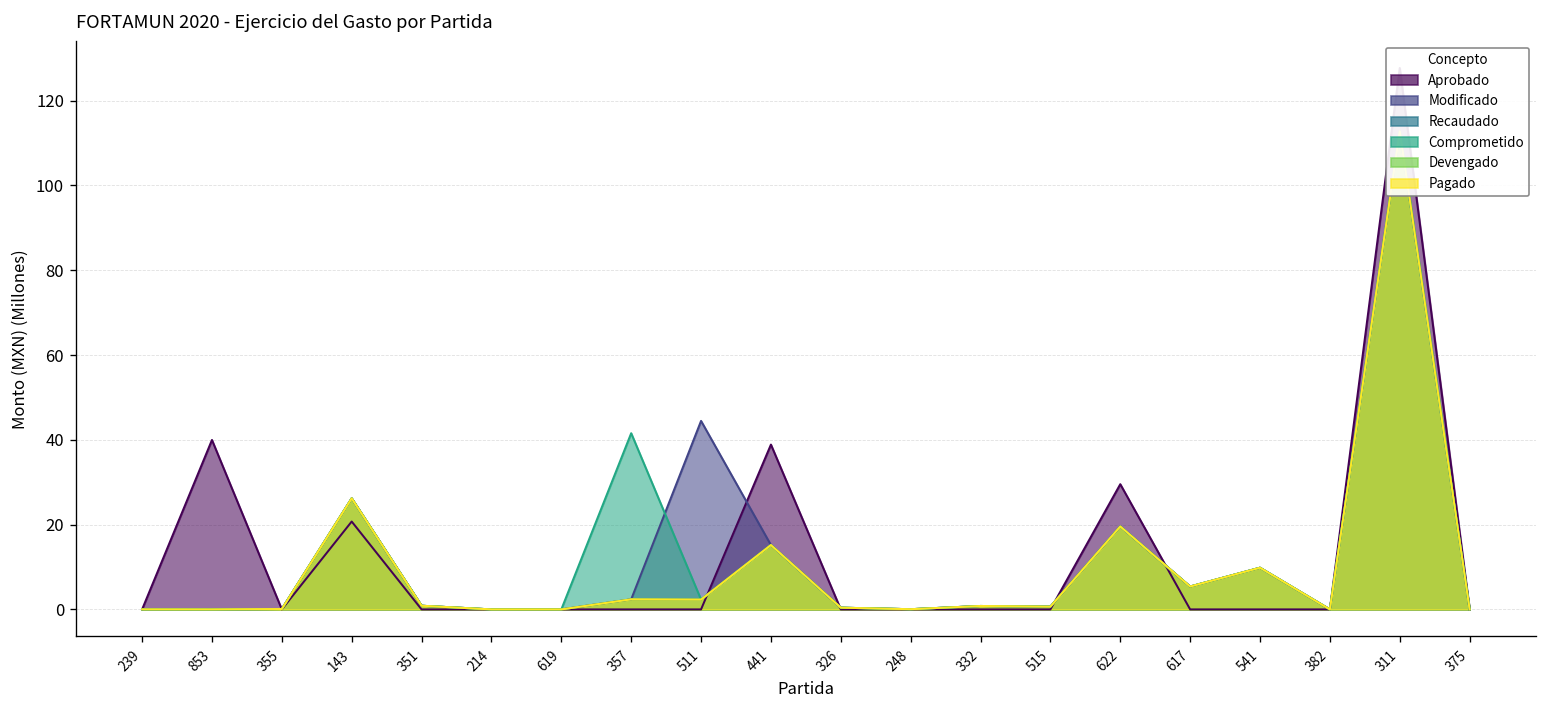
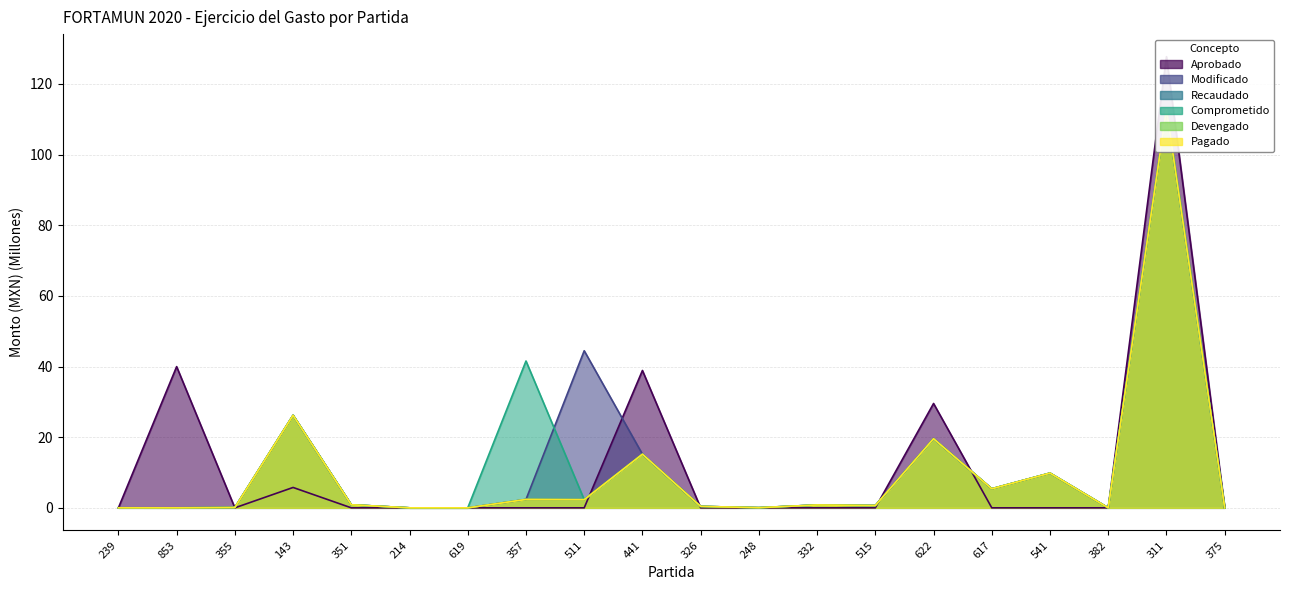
Aprobado, 143: 21 -> 6
